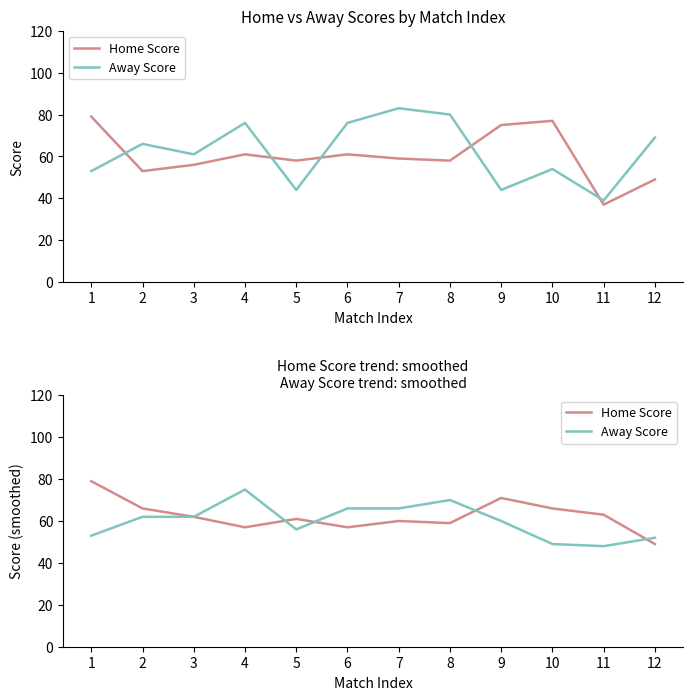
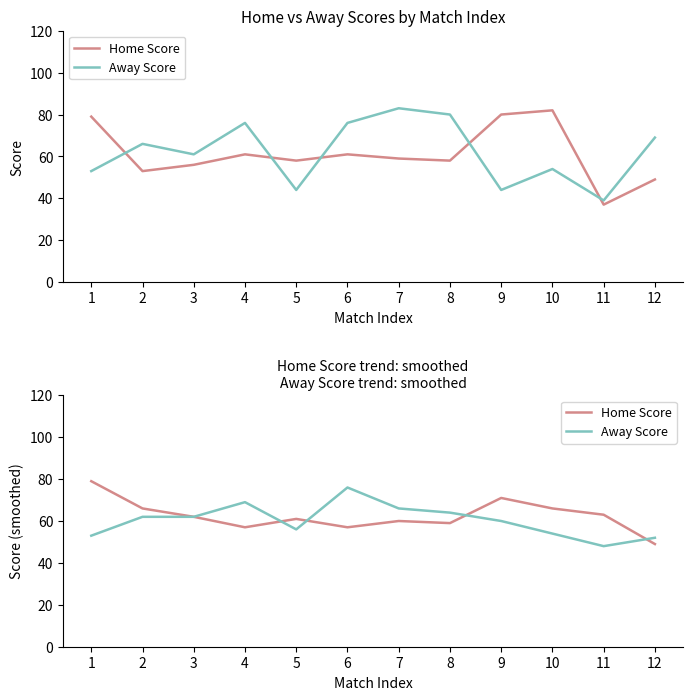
Home vs Away Scores by Match Index, Home Score, 9: 75 -> 80
Home vs Away Scores by Match Index, Home Score, 10: 77 -> 82
Home Score trend: smoothed Away Score trend: smoothed, Away Score, 4: 75 -> 69
Home Score trend: smoothed Away Score trend: smoothed, Away Score, 6: 66 -> 76
Home Score trend: smoothed Away Score trend: smoothed, Away Score, 8: 70 -> 64
Home Score trend: smoothed Away Score trend: smoothed, Away Score, 10: 49 -> 54
